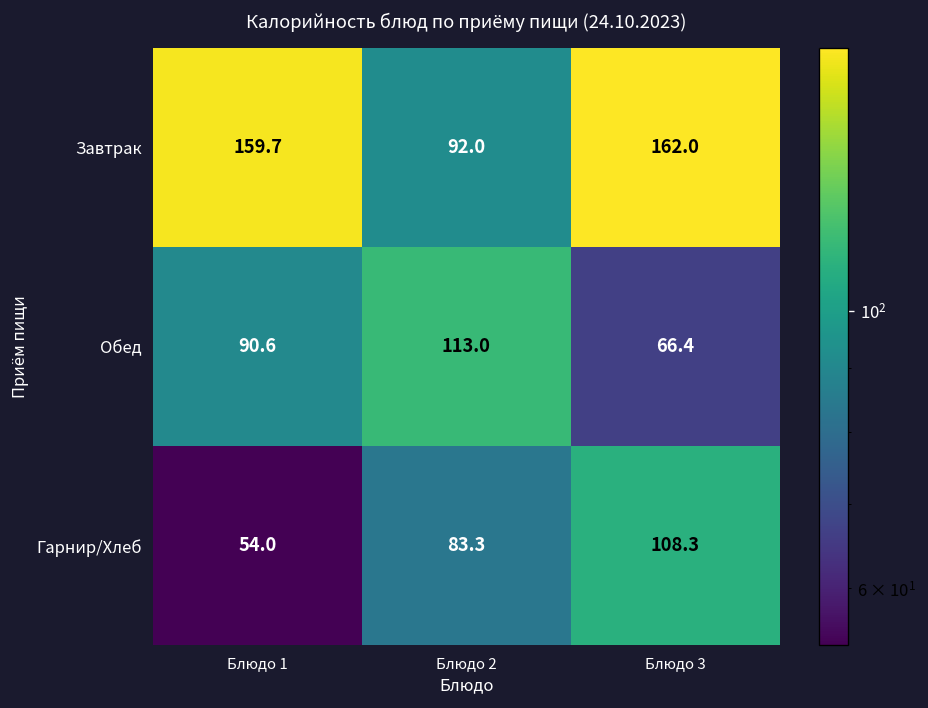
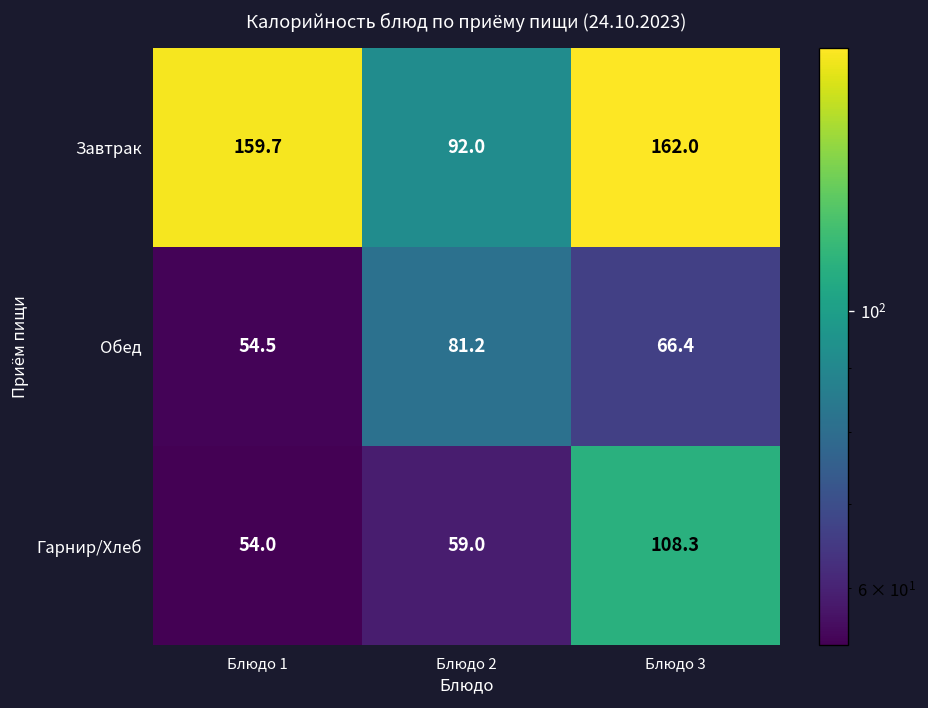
Обед, Блюдо 1: 90.6 -> 54.5
Обед, Блюдо 2: 113.0 -> 81.2
Гарнир/Хлеб, Блюдо 2: 83.3 -> 59.0
